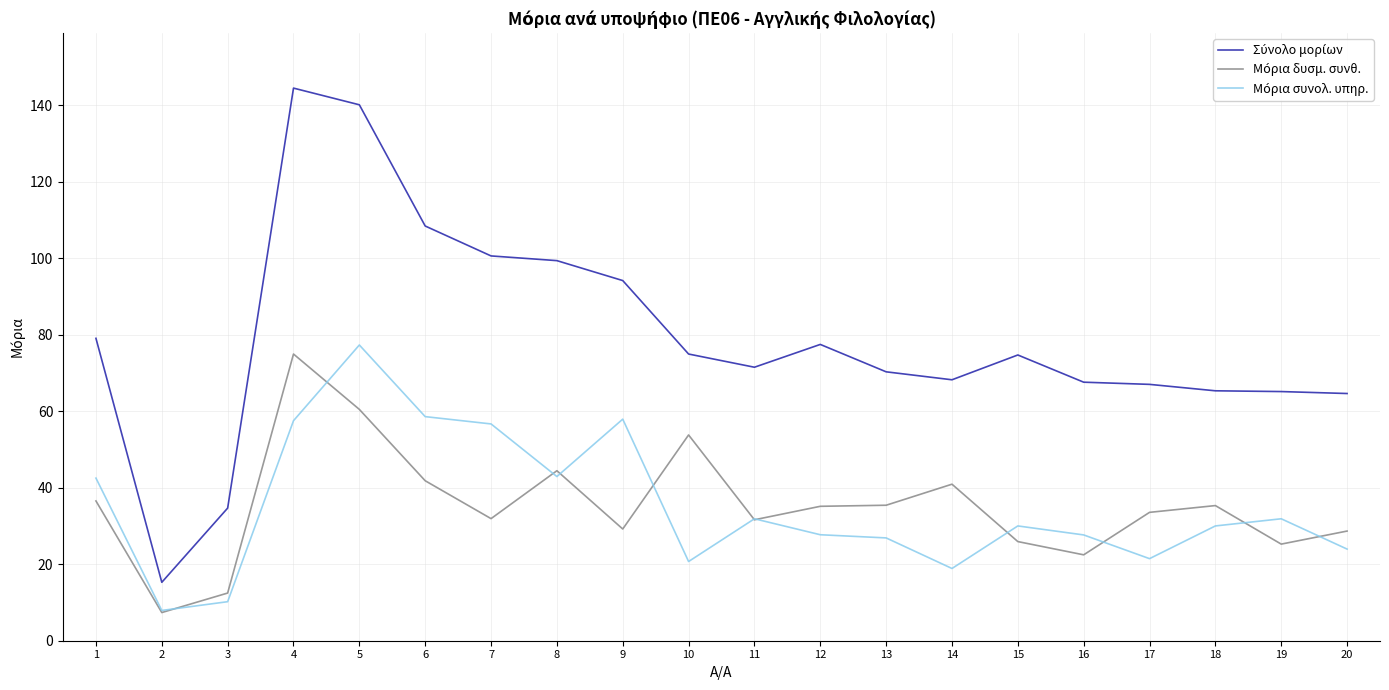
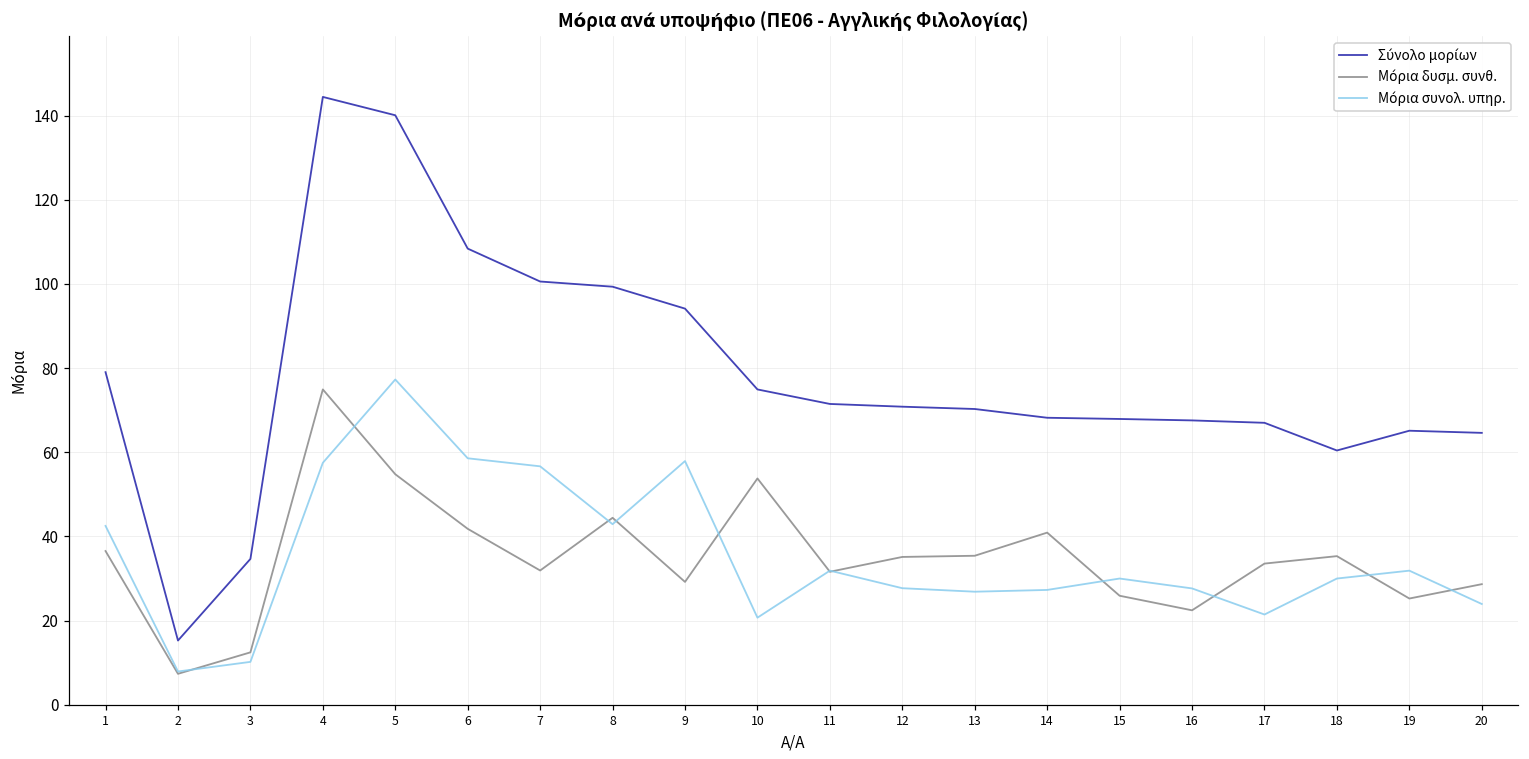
Μόρια δυσμ. συνθ., 5: 60 -> 55
Σύνολο μορίων, 12: 77 -> 71
Μόρια συνολ. υπηρ., 14: 19 -> 27
Σύνολο μορίων, 15: 75 -> 68
Σύνολο μορίων, 18: 65 -> 60
